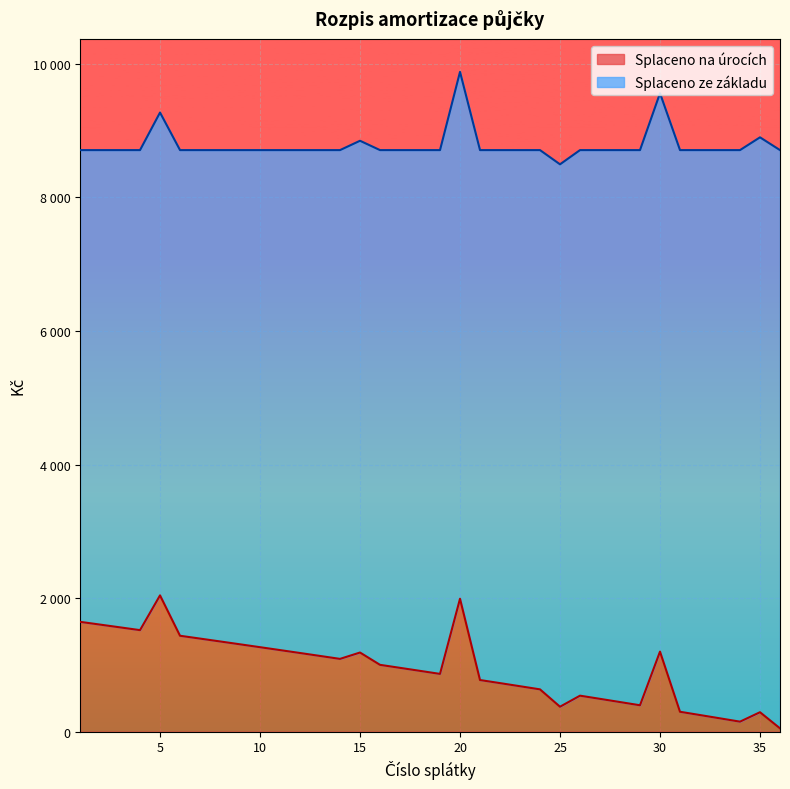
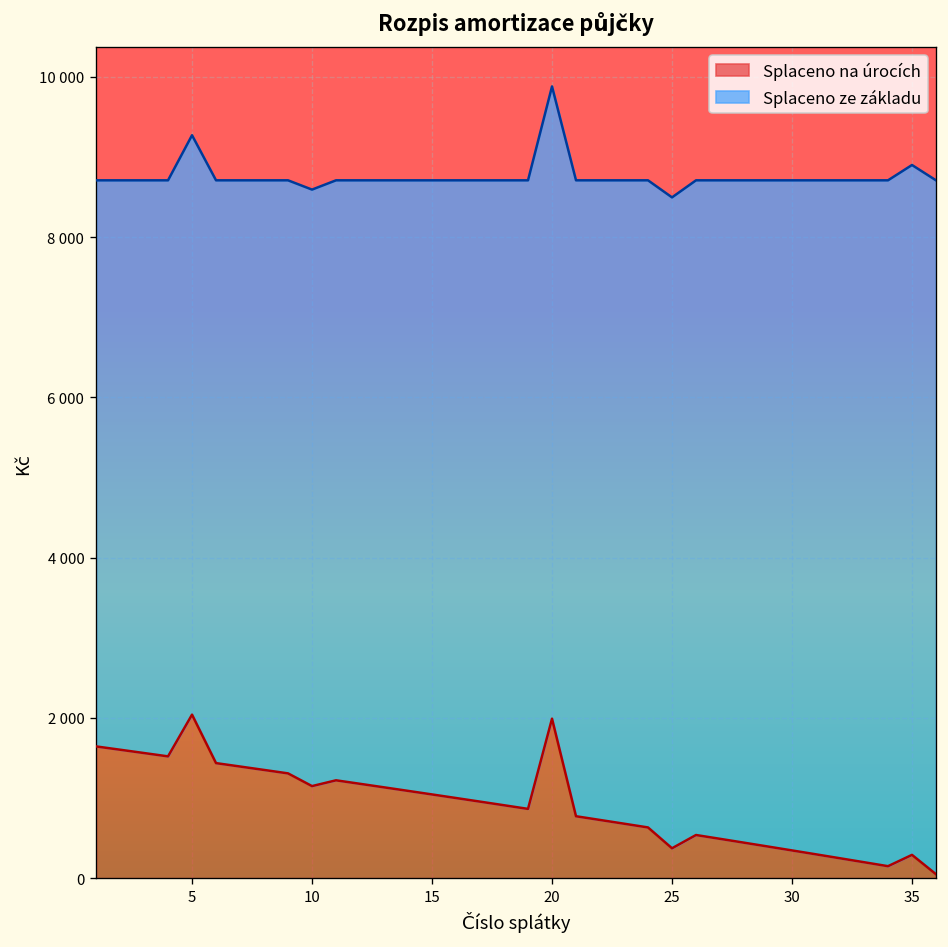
Splaceno na úrocích, 10: 1300 -> 1100
Splaceno na úrocích, 15: 1200 -> 1000
Splaceno na úrocích, 30: 1200 -> 300
